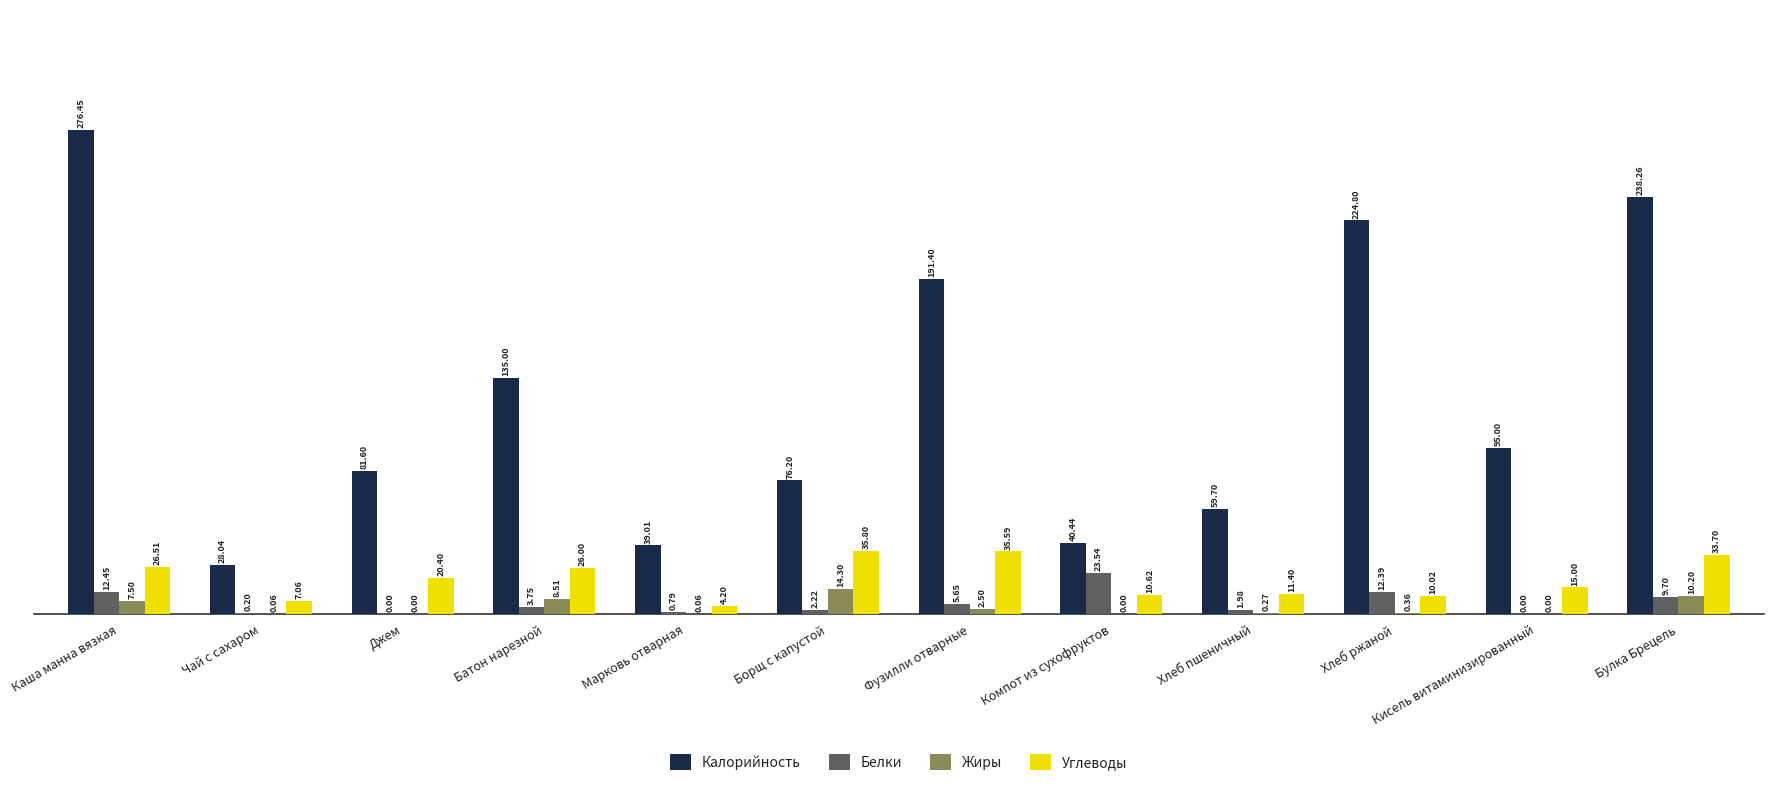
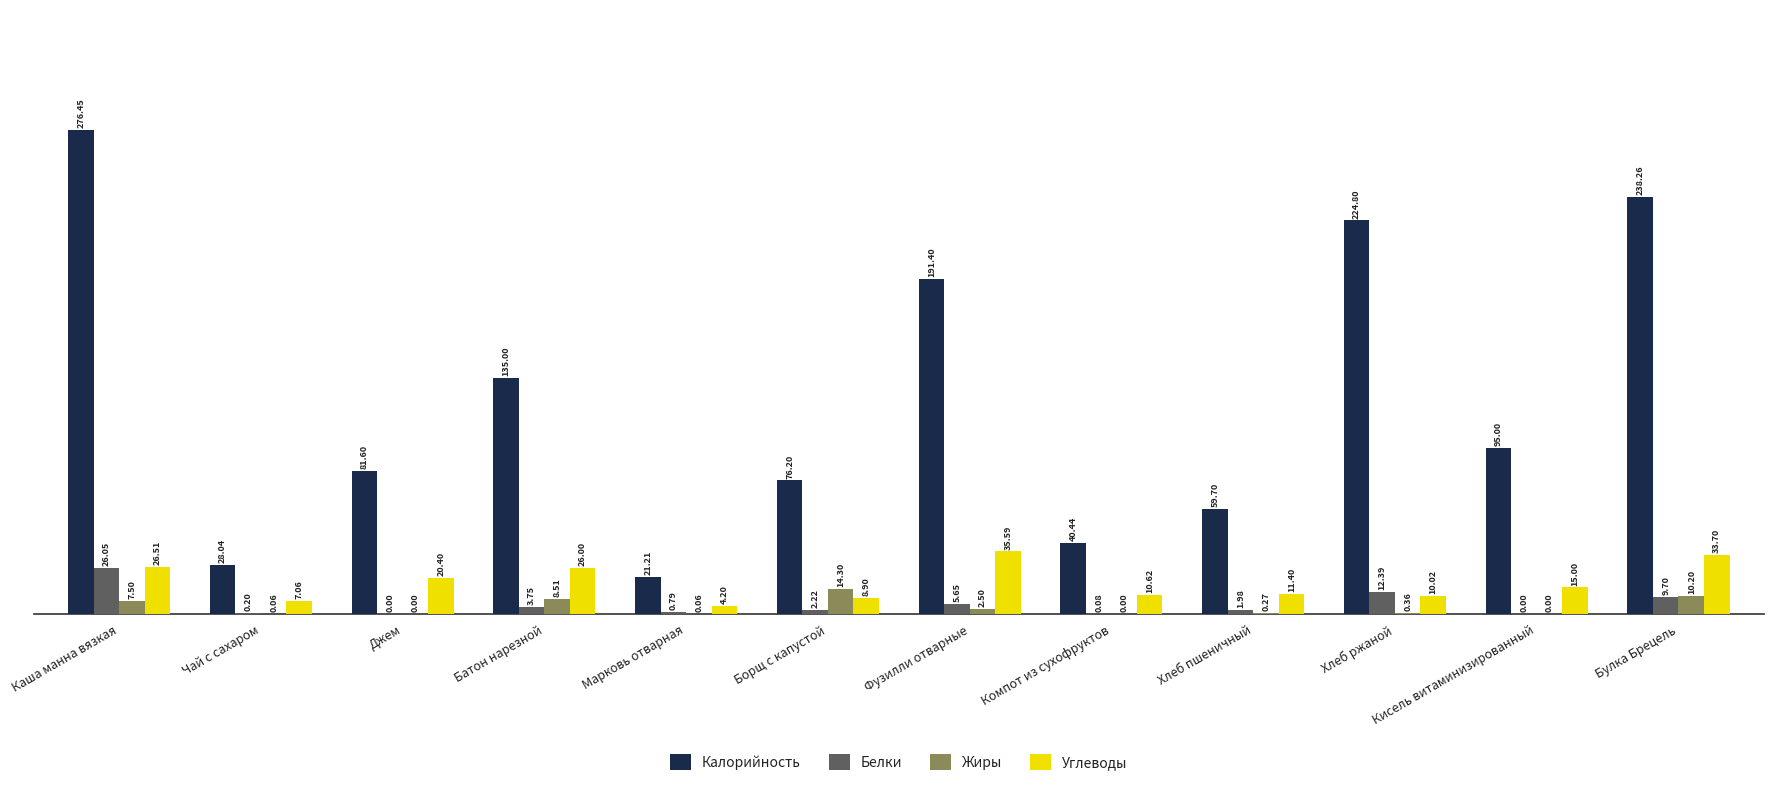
Белки, Каша манна вязкая: 12.45 -> 26.05
Калорийность, Марковь отварная: 39.01 -> 21.21
Углеводы, Борщ с капустой: 35.80 -> 8.90
Белки, Компот из сухофруктов: 23.54 -> 0.08
